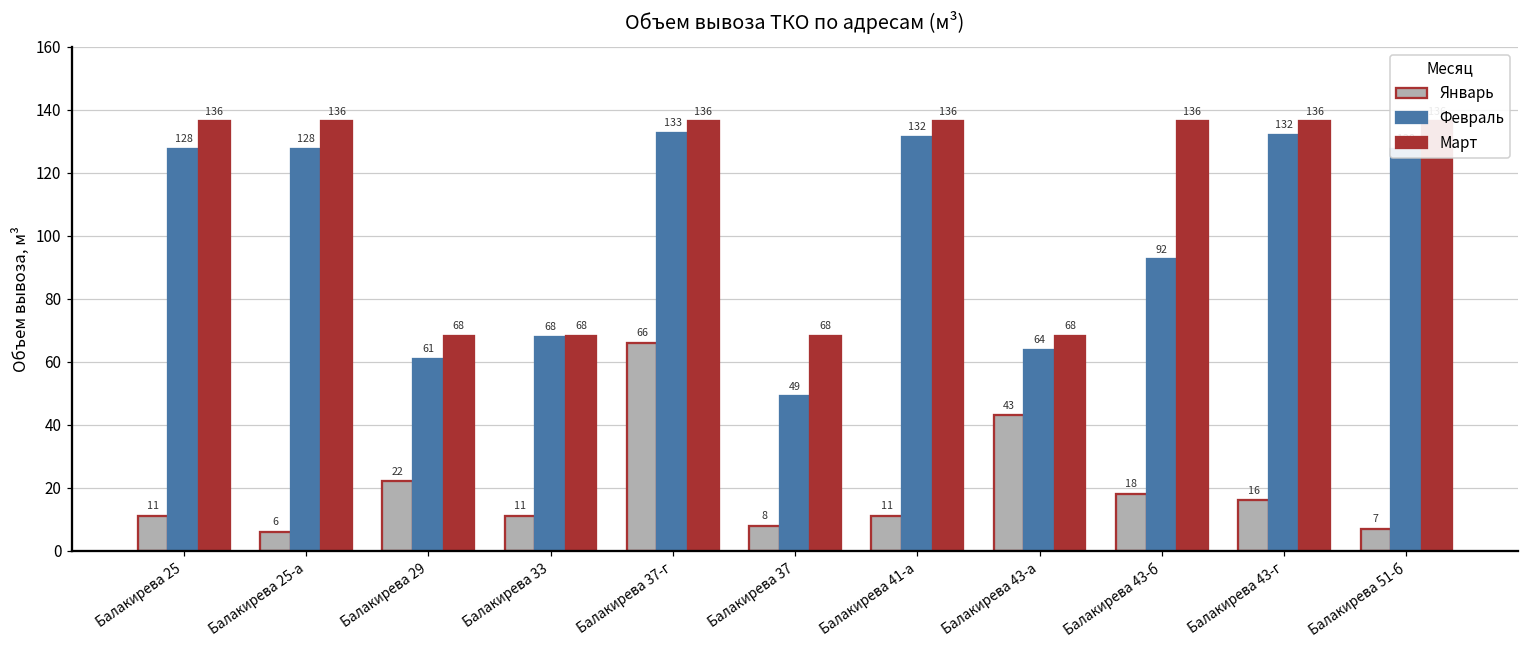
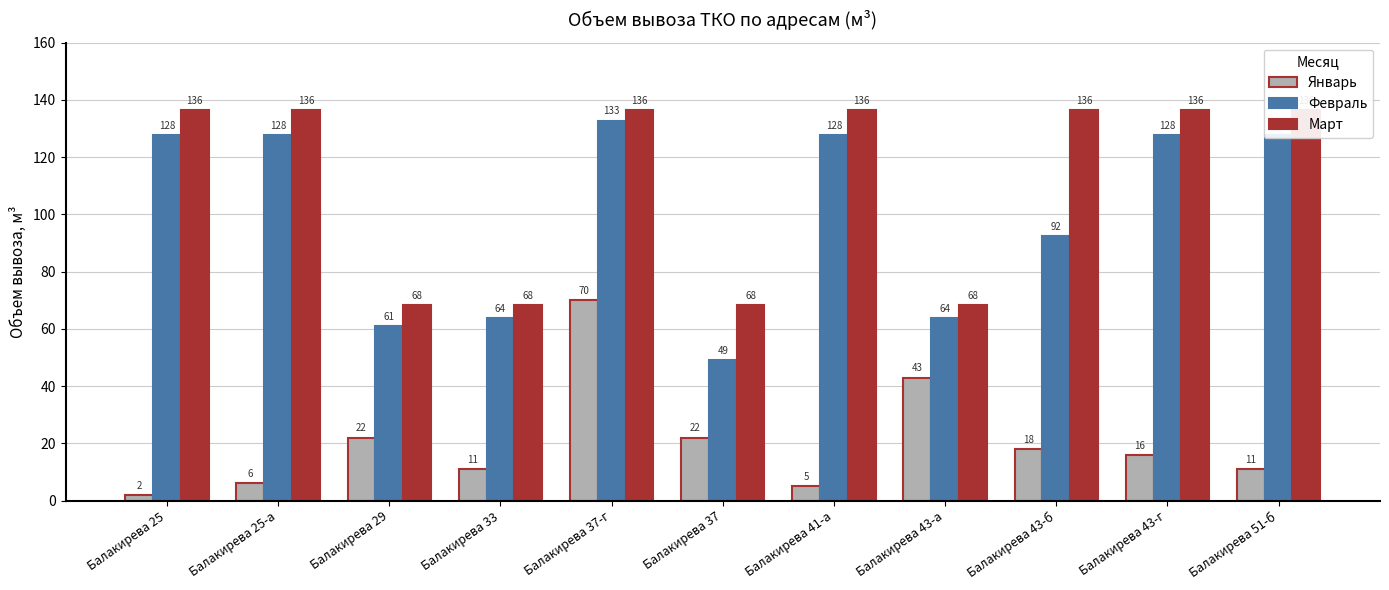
Январь, Балакирева 25: 11 -> 2
Февраль, Балакирева 33: 68 -> 64
Январь, Балакирева 37-г: 66 -> 70
Январь, Балакирева 37: 8 -> 22
Январь, Балакирева 41-а: 11 -> 5
Февраль, Балакирева 41-а: 132 -> 128
Февраль, Балакирева 43-г: 132 -> 128
Январь, Балакирева 51-б: 7 -> 11
